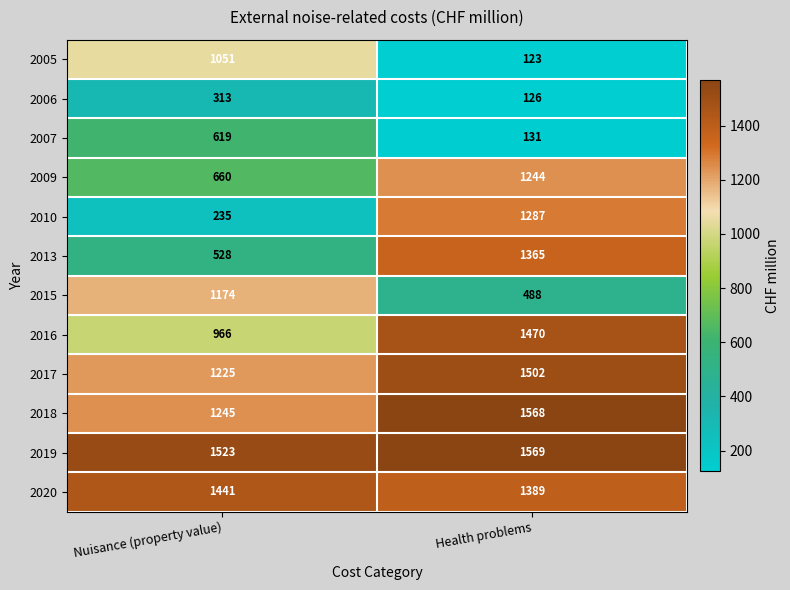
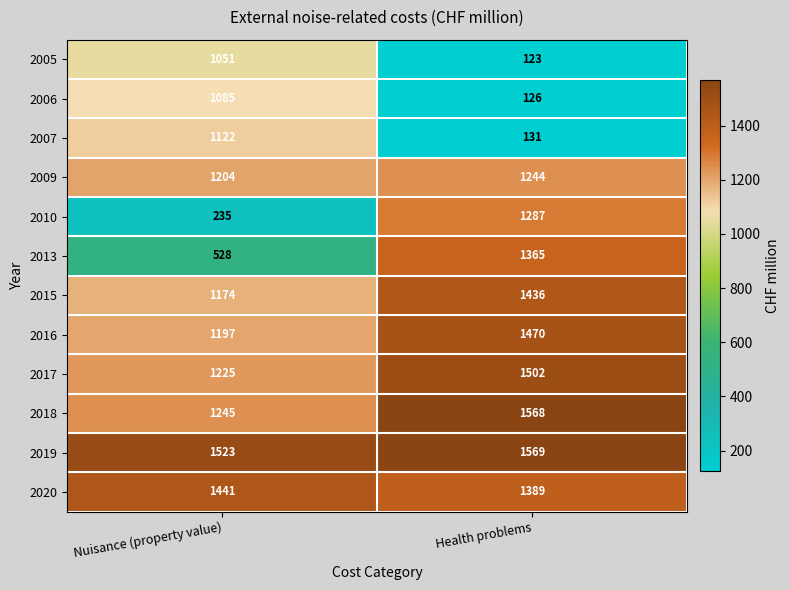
2006, Nuisance (property value): 313 -> 1085
2007, Nuisance (property value): 619 -> 1122
2009, Nuisance (property value): 660 -> 1204
2015, Health problems: 488 -> 1436
2016, Nuisance (property value): 966 -> 1197
